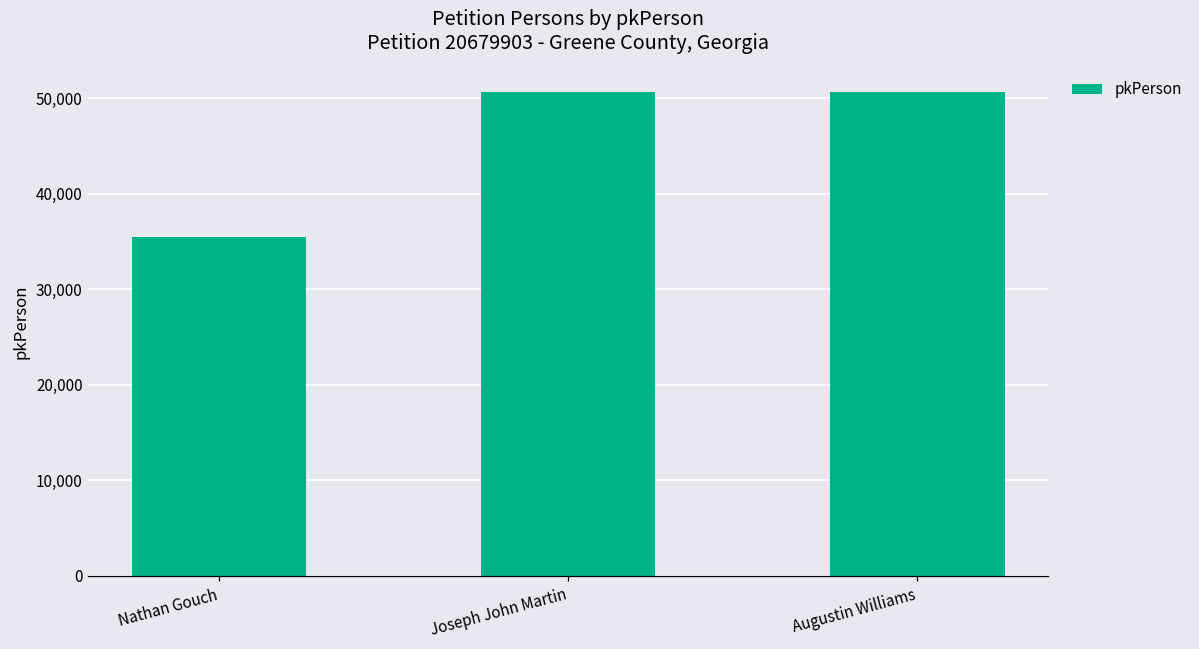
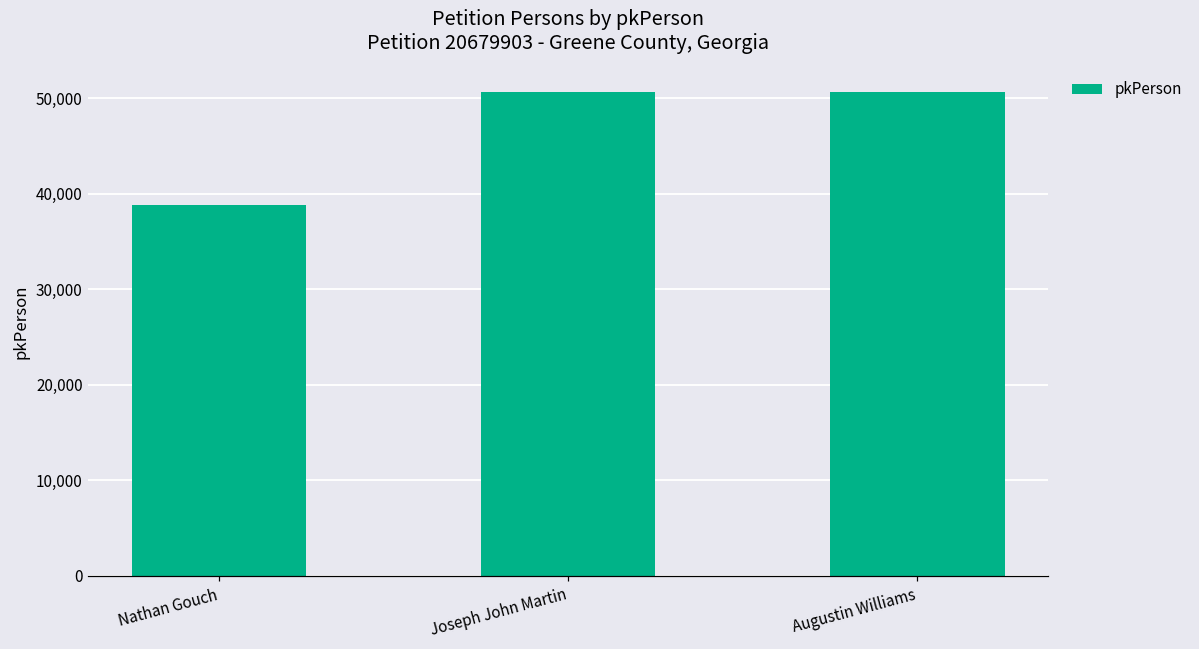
Nathan Gouch: 36,000 -> 39,000
